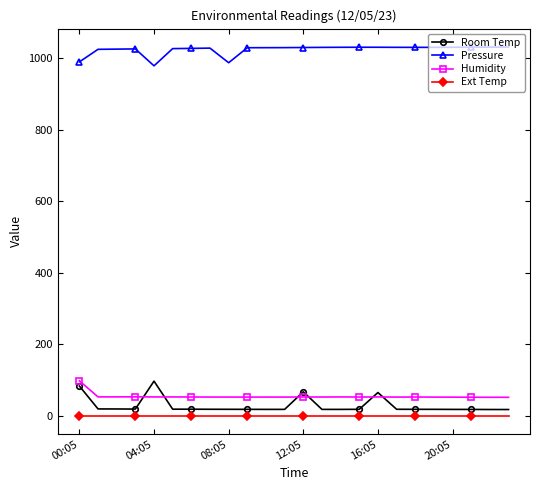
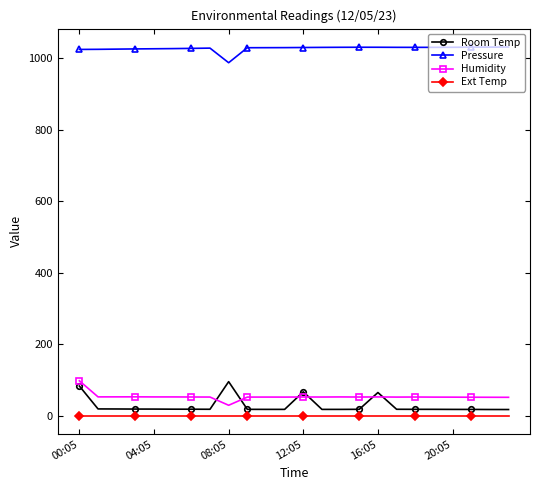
Pressure, 00:05: 990 -> 1020
Room Temp, 04:05: 100 -> 20
Pressure, 04:05: 980 -> 1030
Room Temp, 08:05: 20 -> 100
Humidity, 08:05: 50 -> 30
